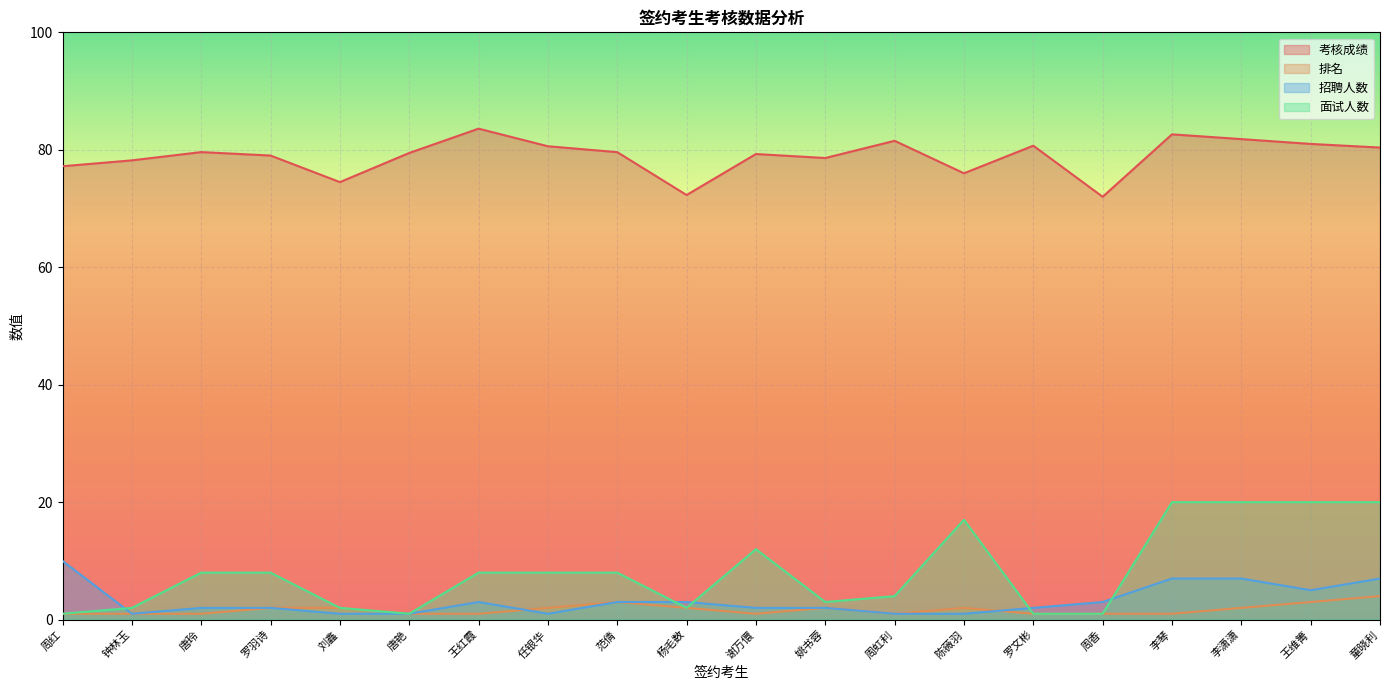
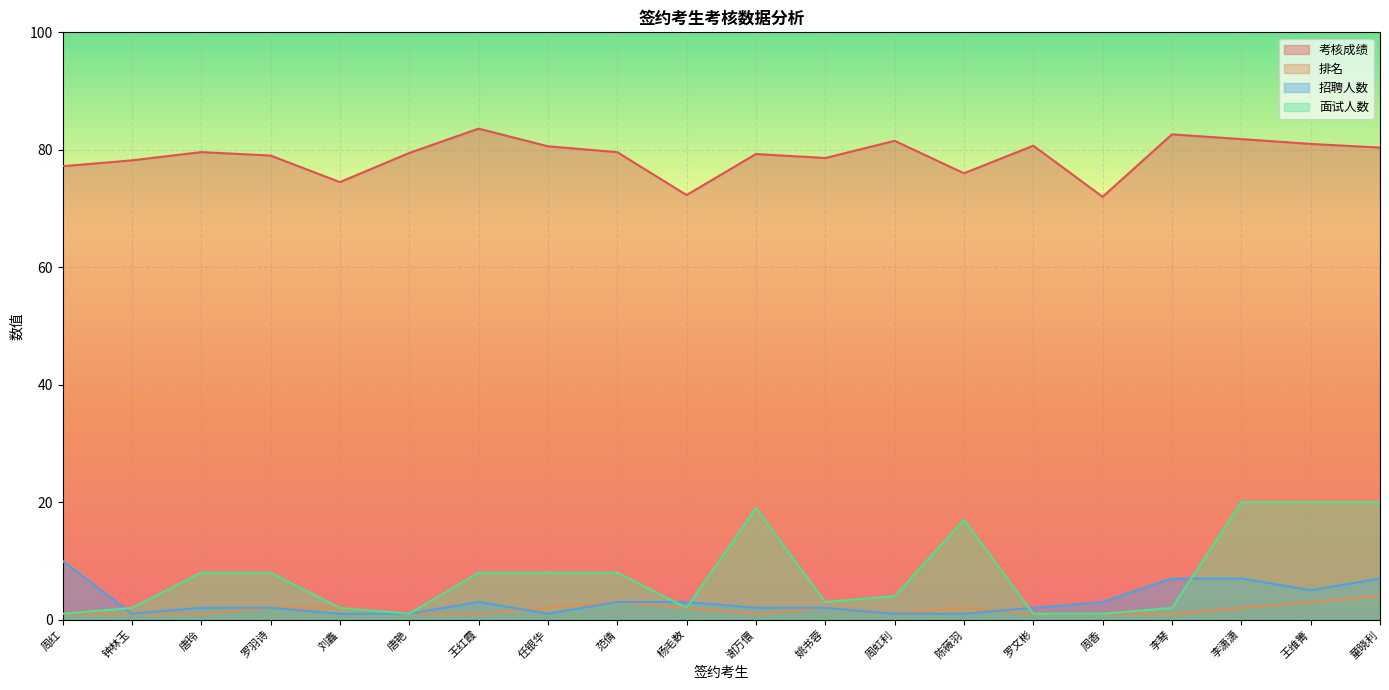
面试人数, 谢万儇: 12 -> 19
面试人数, 李琴: 20 -> 2
